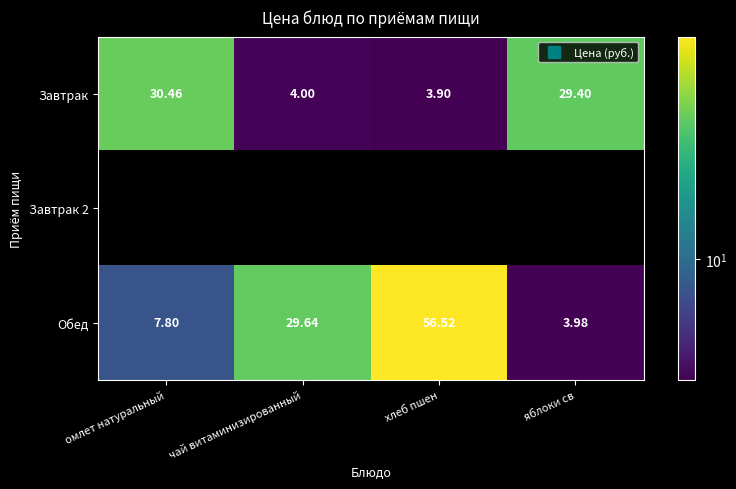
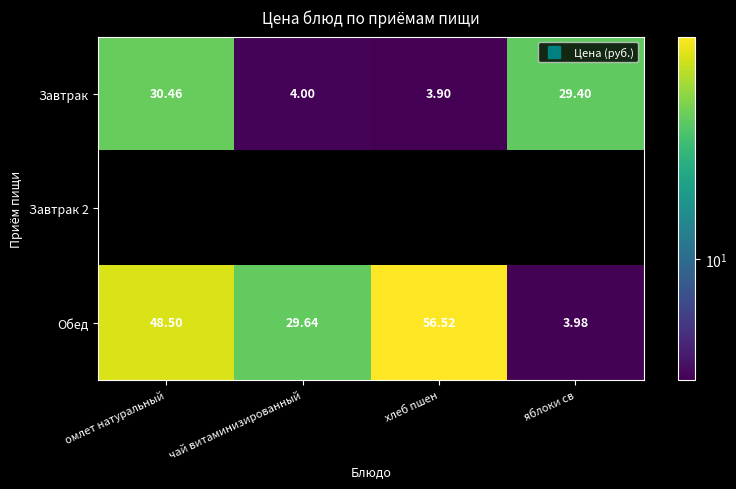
Обед, омлет натуральный: 7.80 -> 48.50
